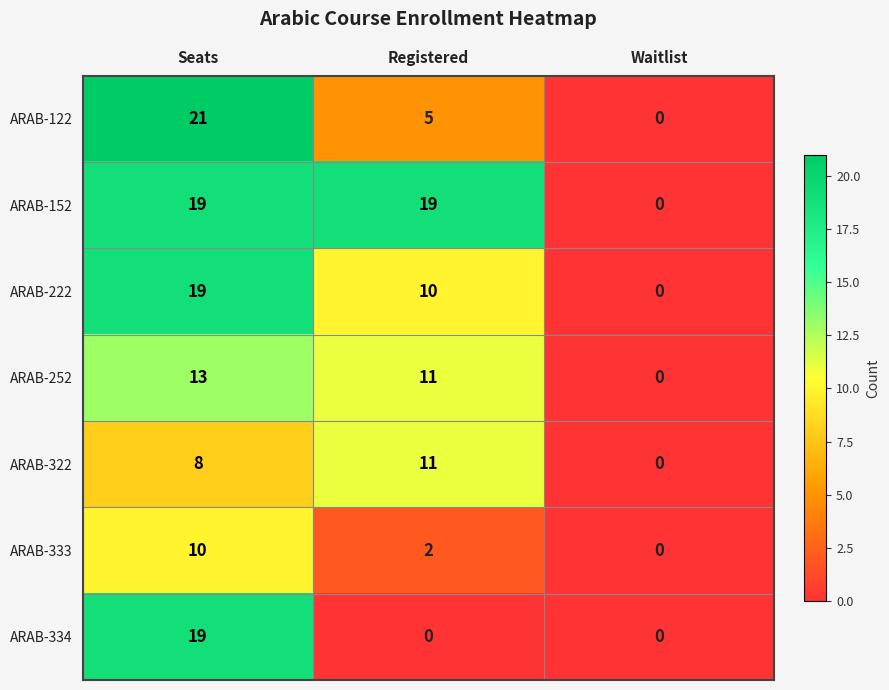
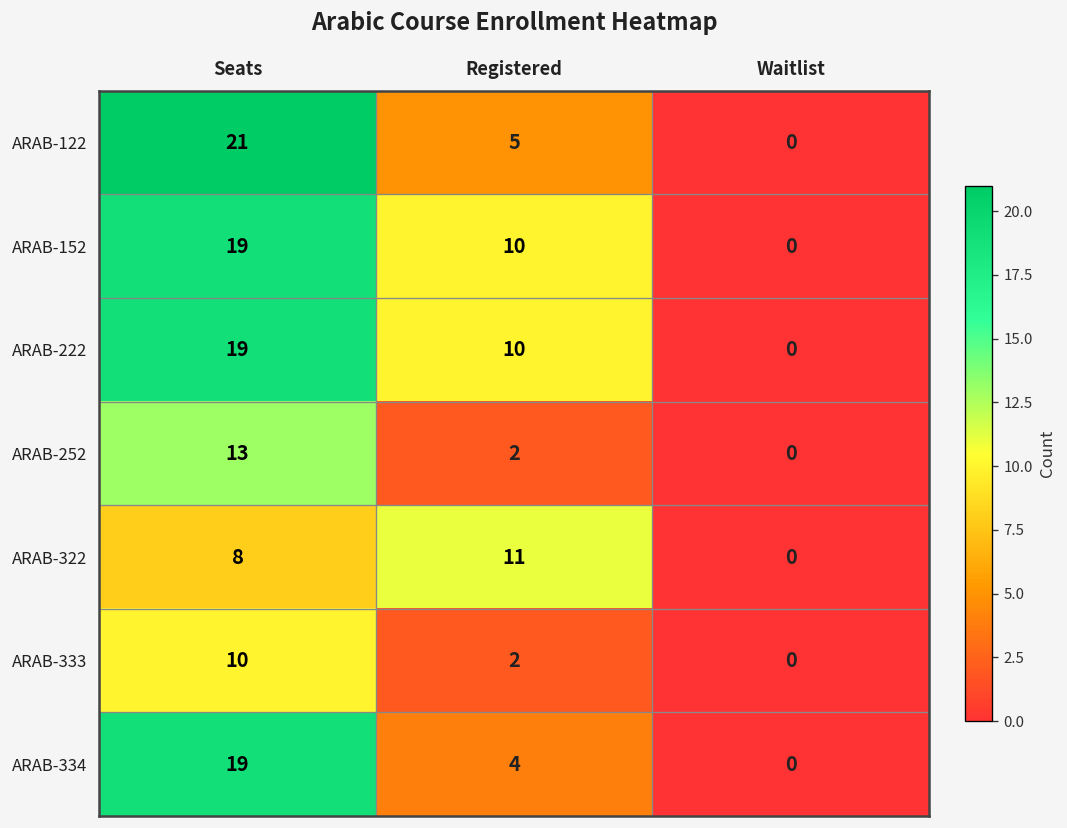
ARAB-152, Registered: 19 -> 10
ARAB-252, Registered: 11 -> 2
ARAB-334, Registered: 0 -> 4
